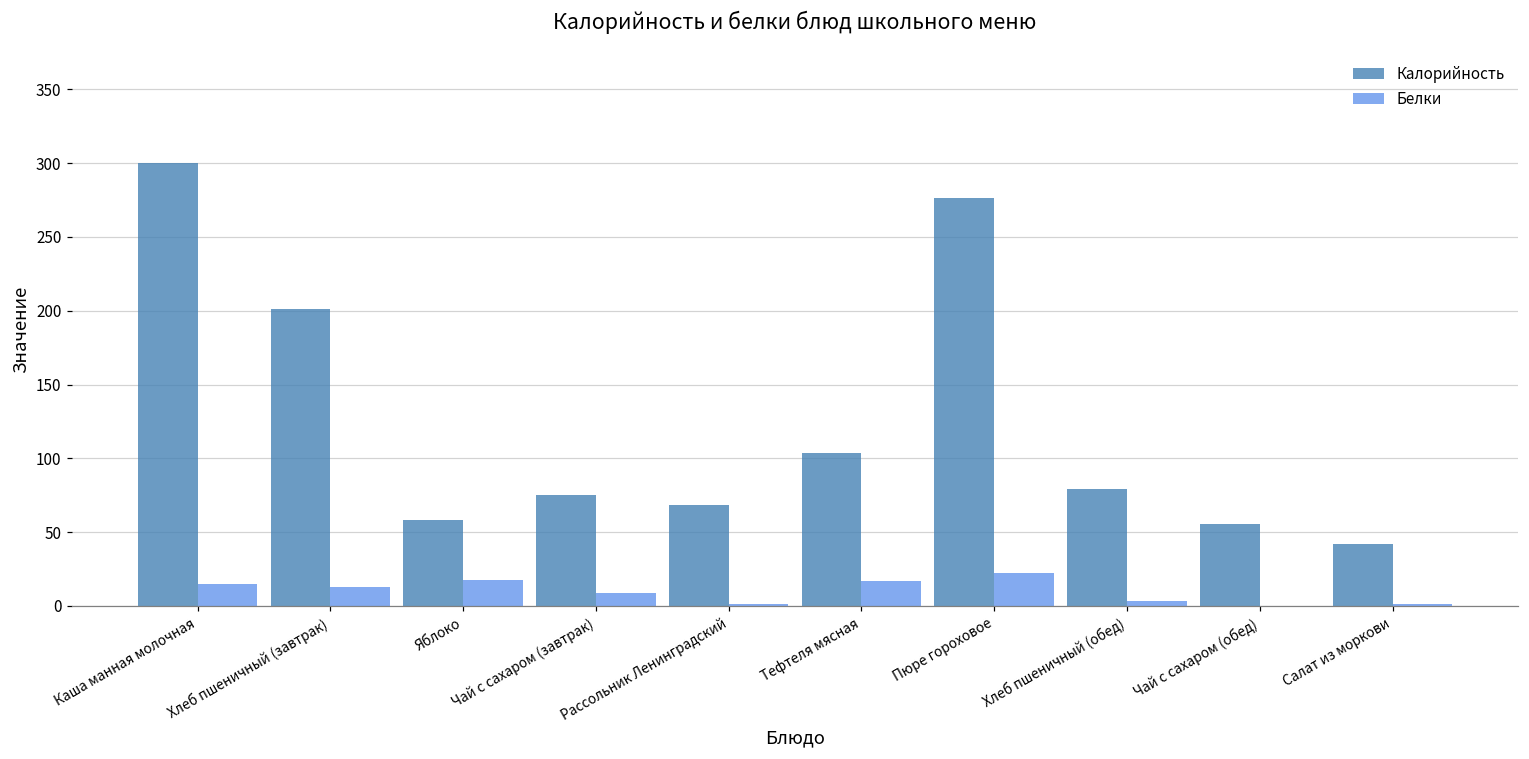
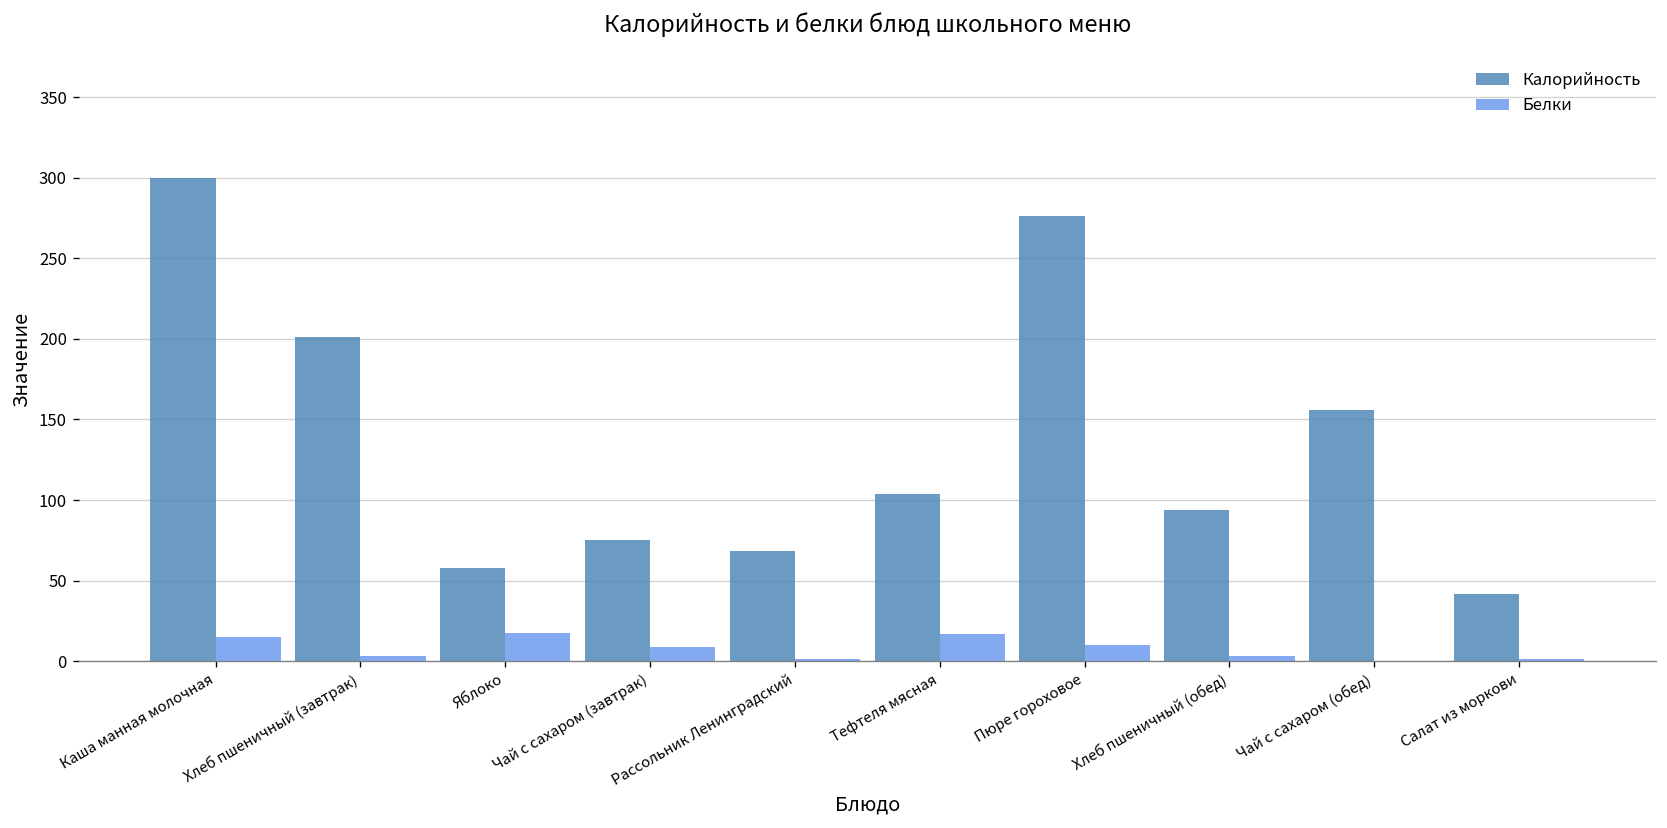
Белки, Хлеб пшеничный (завтрак): 13 -> 3
Белки, Пюре гороховое: 22 -> 10
Калорийность, Хлеб пшеничный (обед): 79 -> 94
Калорийность, Чай с сахаром (обед): 56 -> 156
